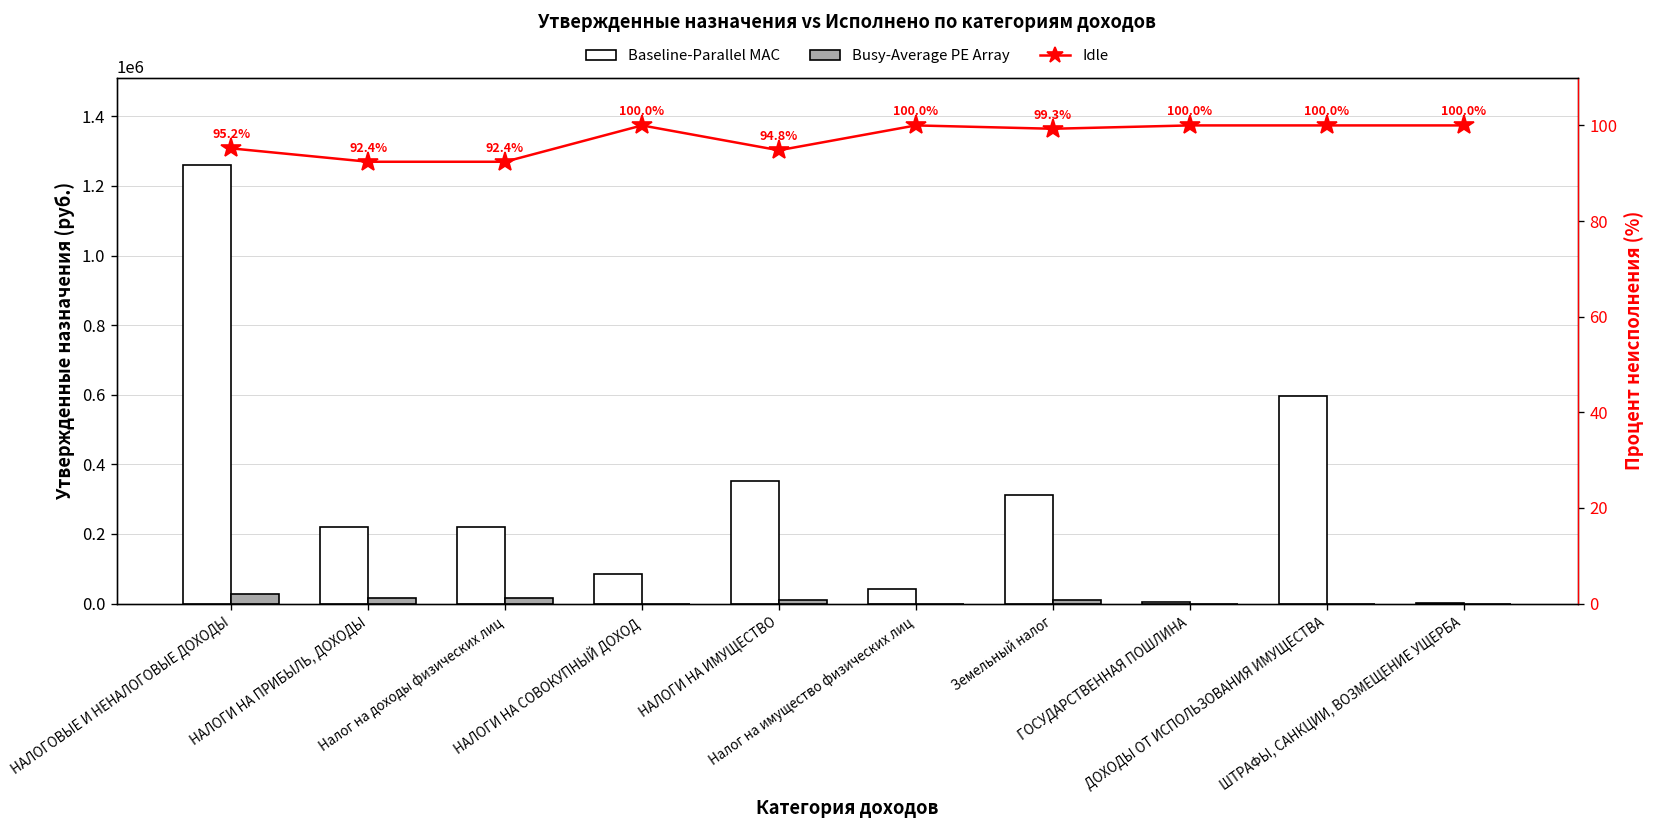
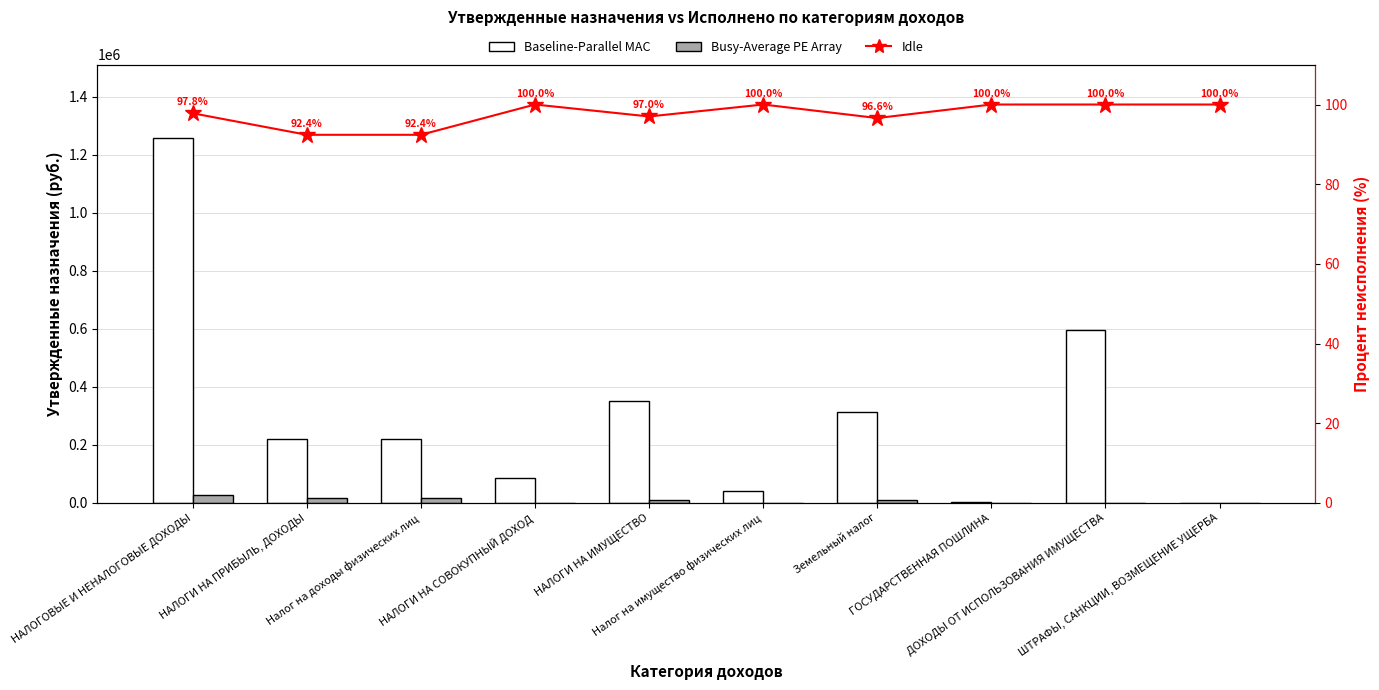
Idle, НАЛОГОВЫЕ И НЕНАЛОГОВЫЕ ДОХОДЫ: 95.2% -> 97.8%
Idle, НАЛОГИ НА ИМУЩЕСТВО: 94.8% -> 97.0%
Idle, Земельный налог: 99.3% -> 96.6%
